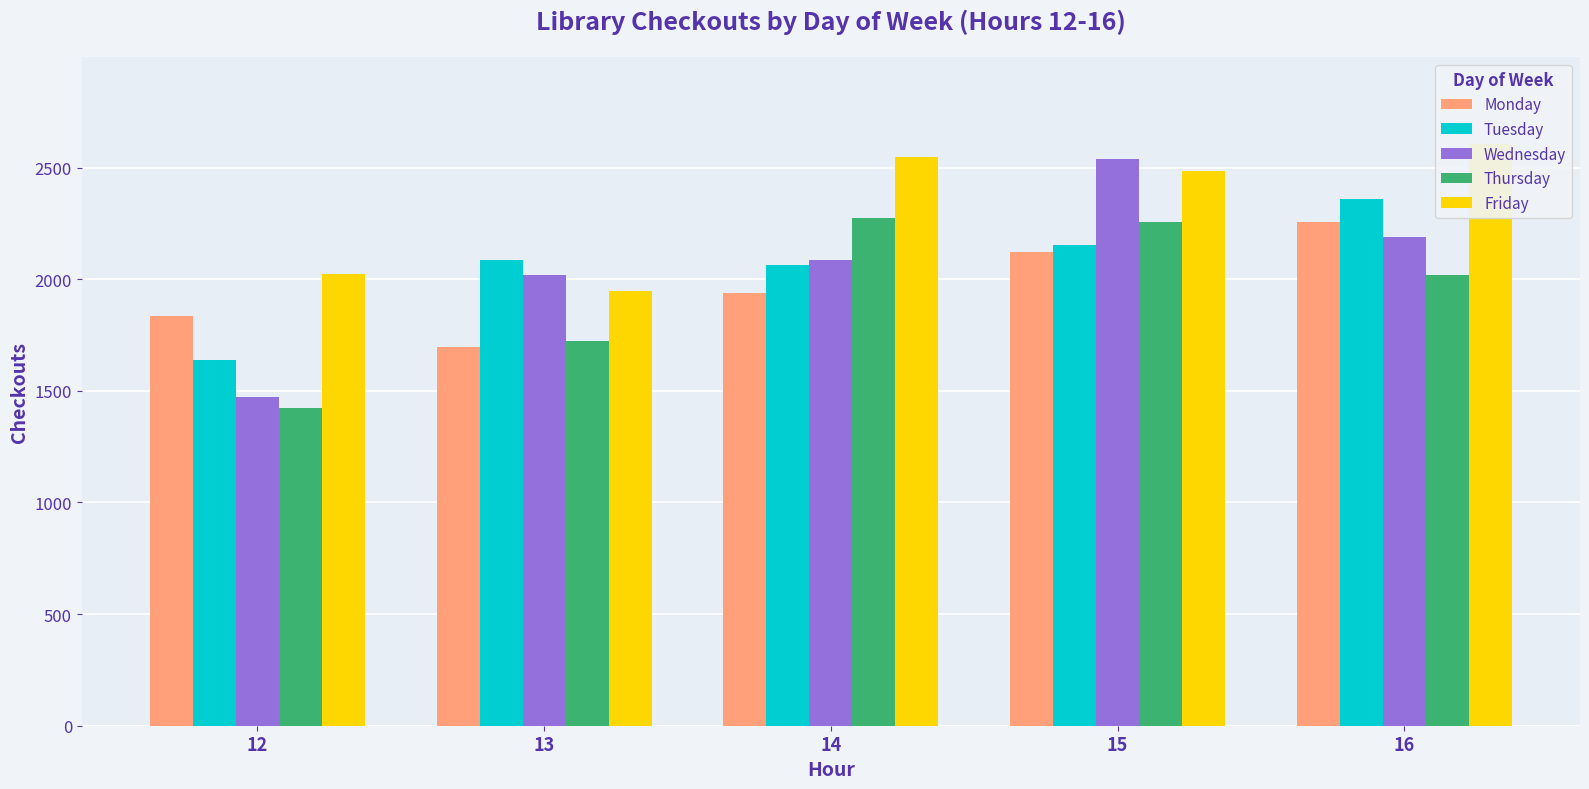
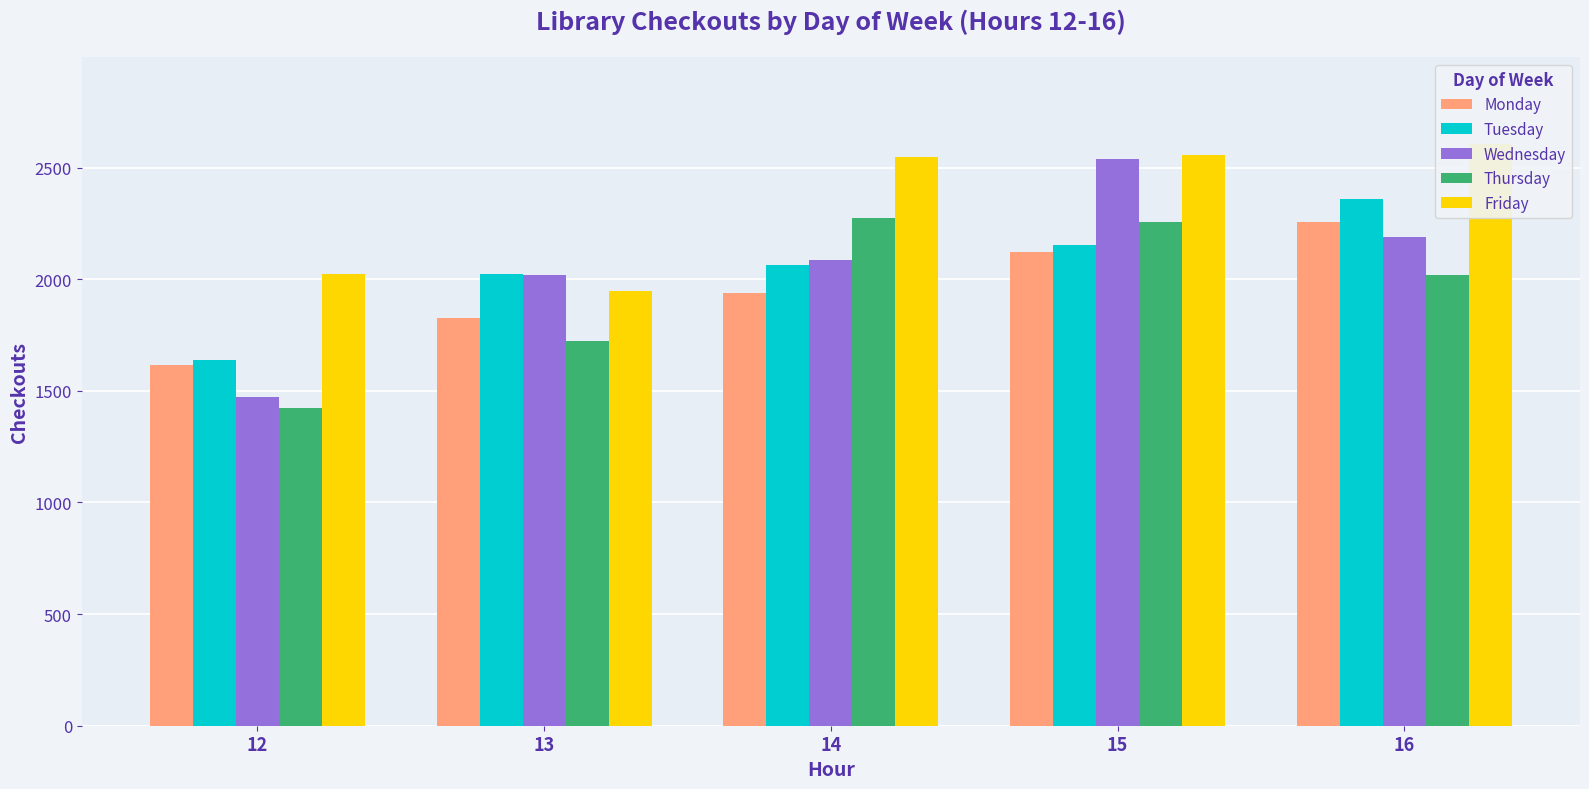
Monday, 12: 1840 -> 1610
Monday, 13: 1700 -> 1830
Tuesday, 13: 2080 -> 2020
Friday, 15: 2490 -> 2560
